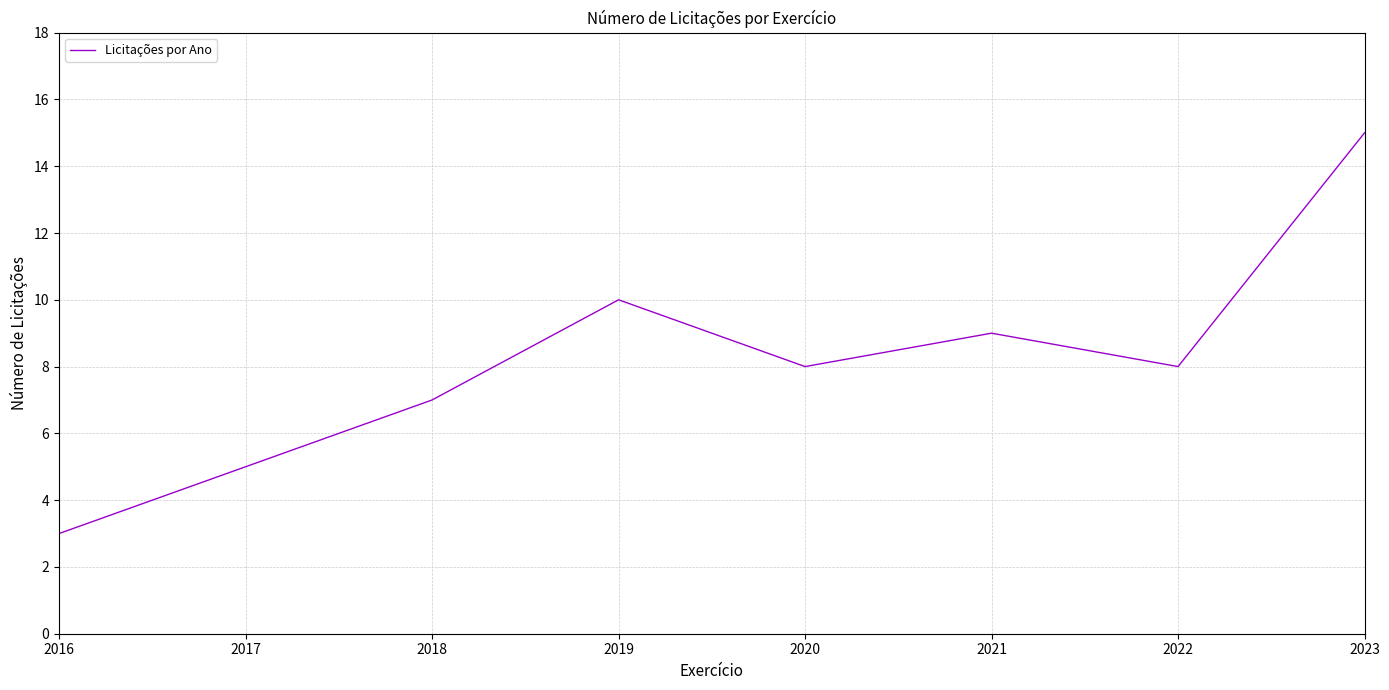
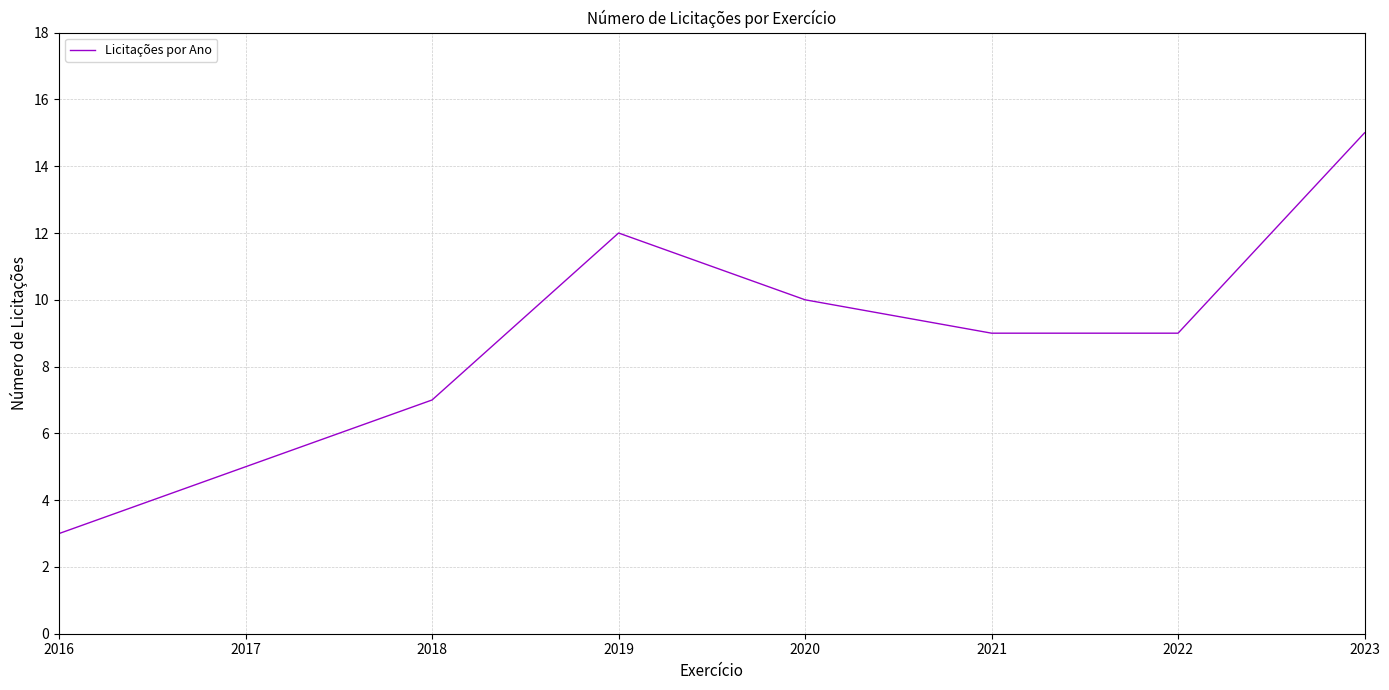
2019: 10 -> 12
2020: 8 -> 10
2022: 8 -> 9
